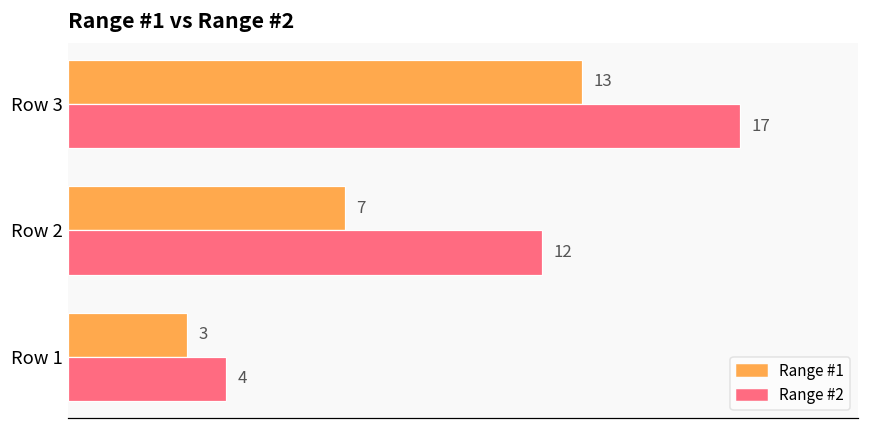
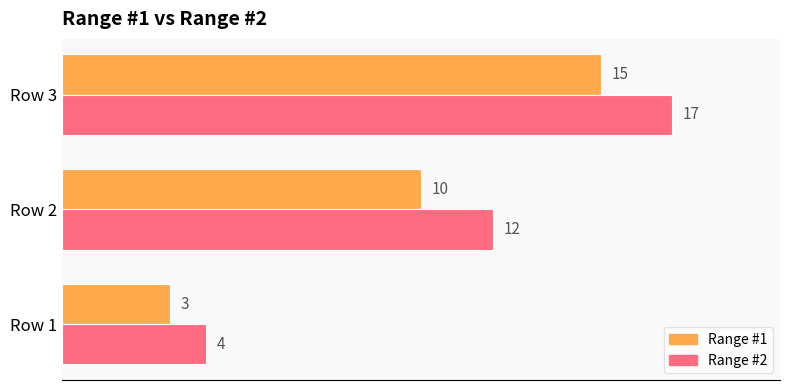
Range #1, Row 3: 13 -> 15
Range #1, Row 2: 7 -> 10
